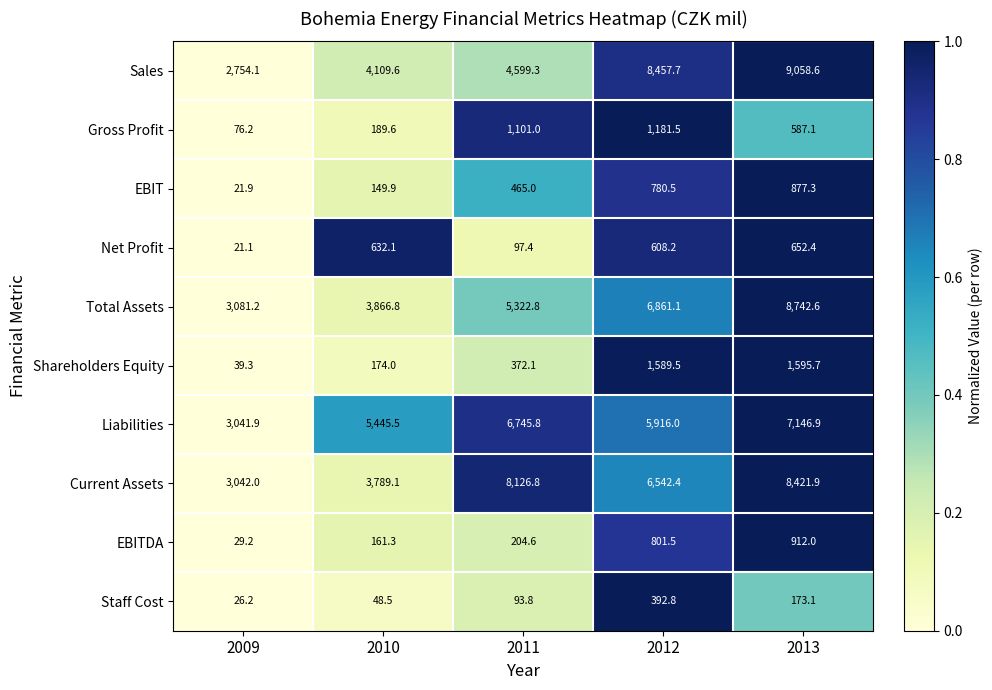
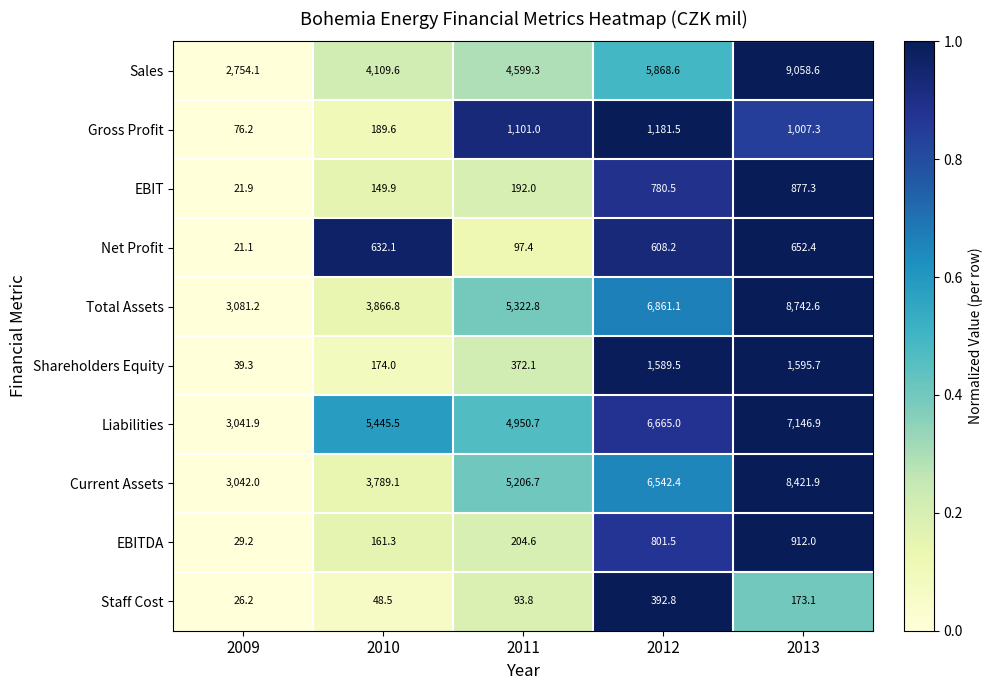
Sales, 2012: 8,457.7 -> 5,868.6
Gross Profit, 2013: 587.1 -> 1,007.3
EBIT, 2011: 465.0 -> 192.0
Liabilities, 2011: 6,745.8 -> 4,950.7
Liabilities, 2012: 5,916.0 -> 6,665.0
Current Assets, 2011: 8,126.8 -> 5,206.7
